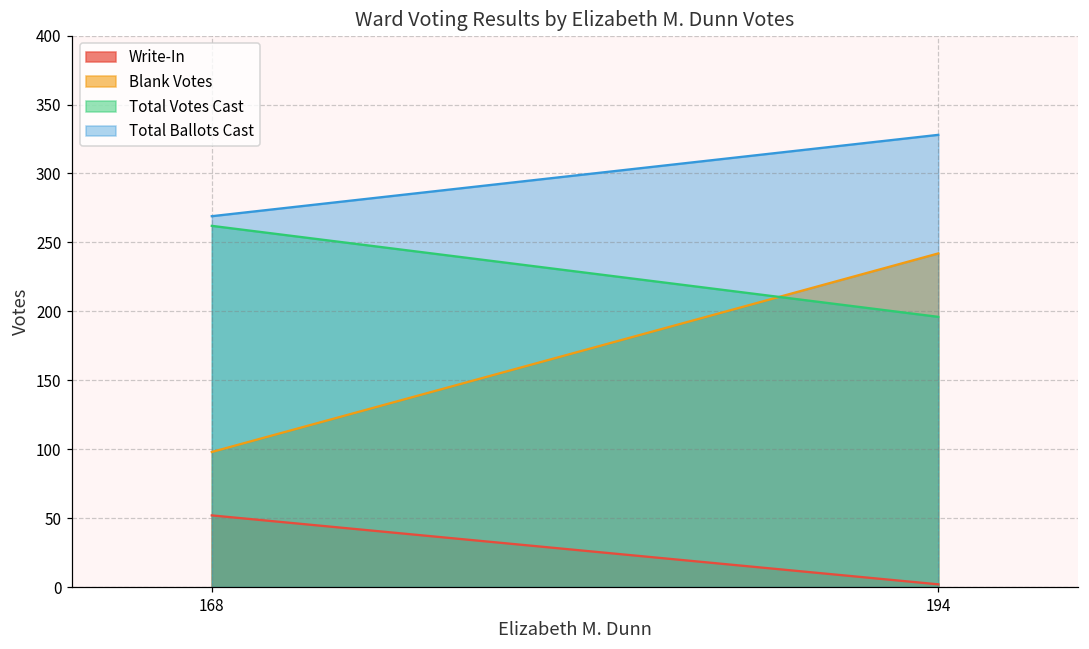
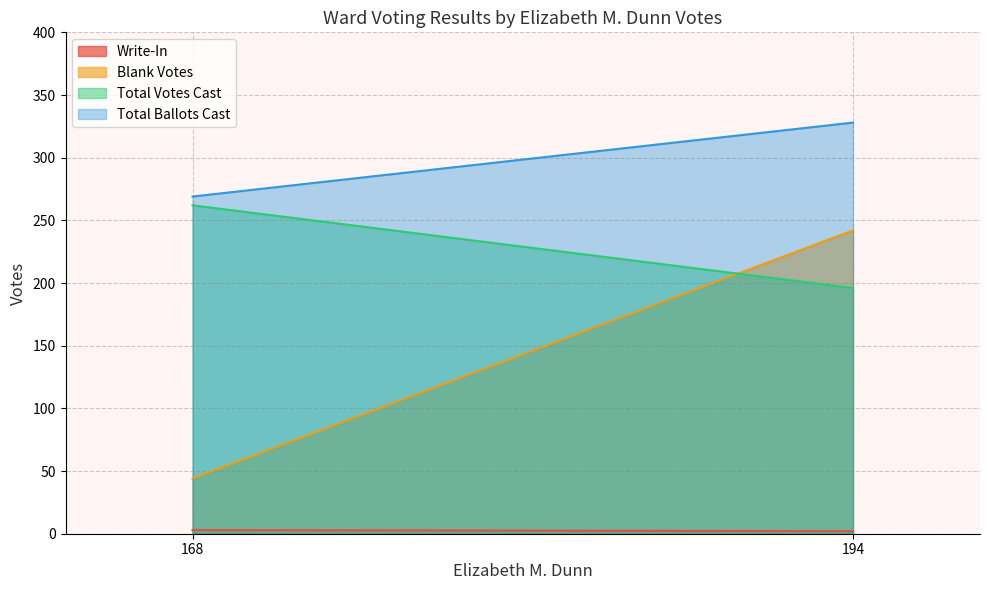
Write-In, 168: 52 -> 3
Blank Votes, 168: 98 -> 44
